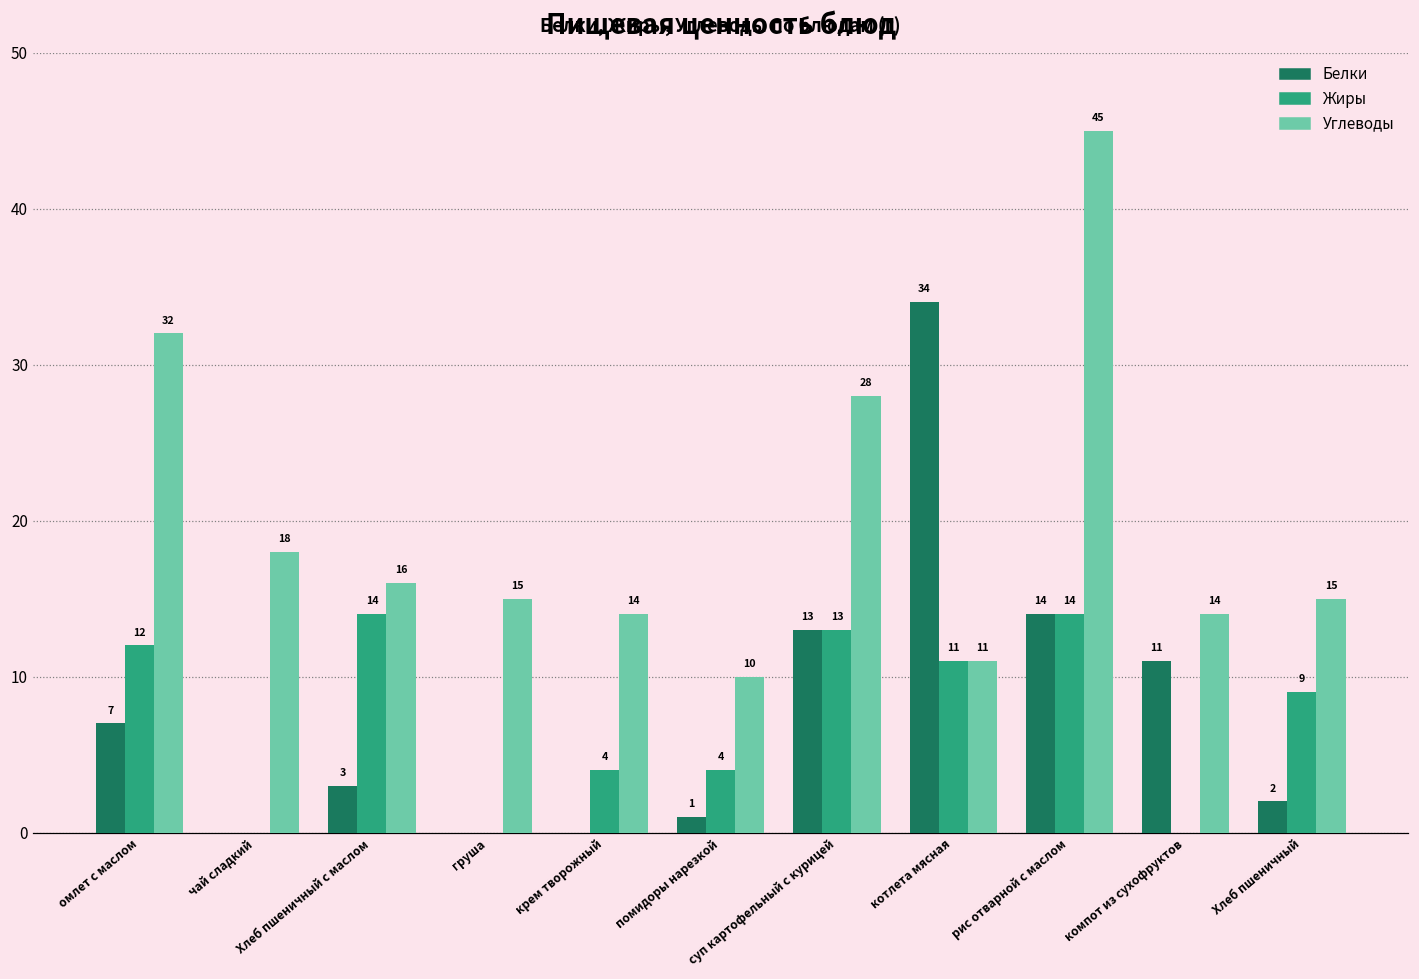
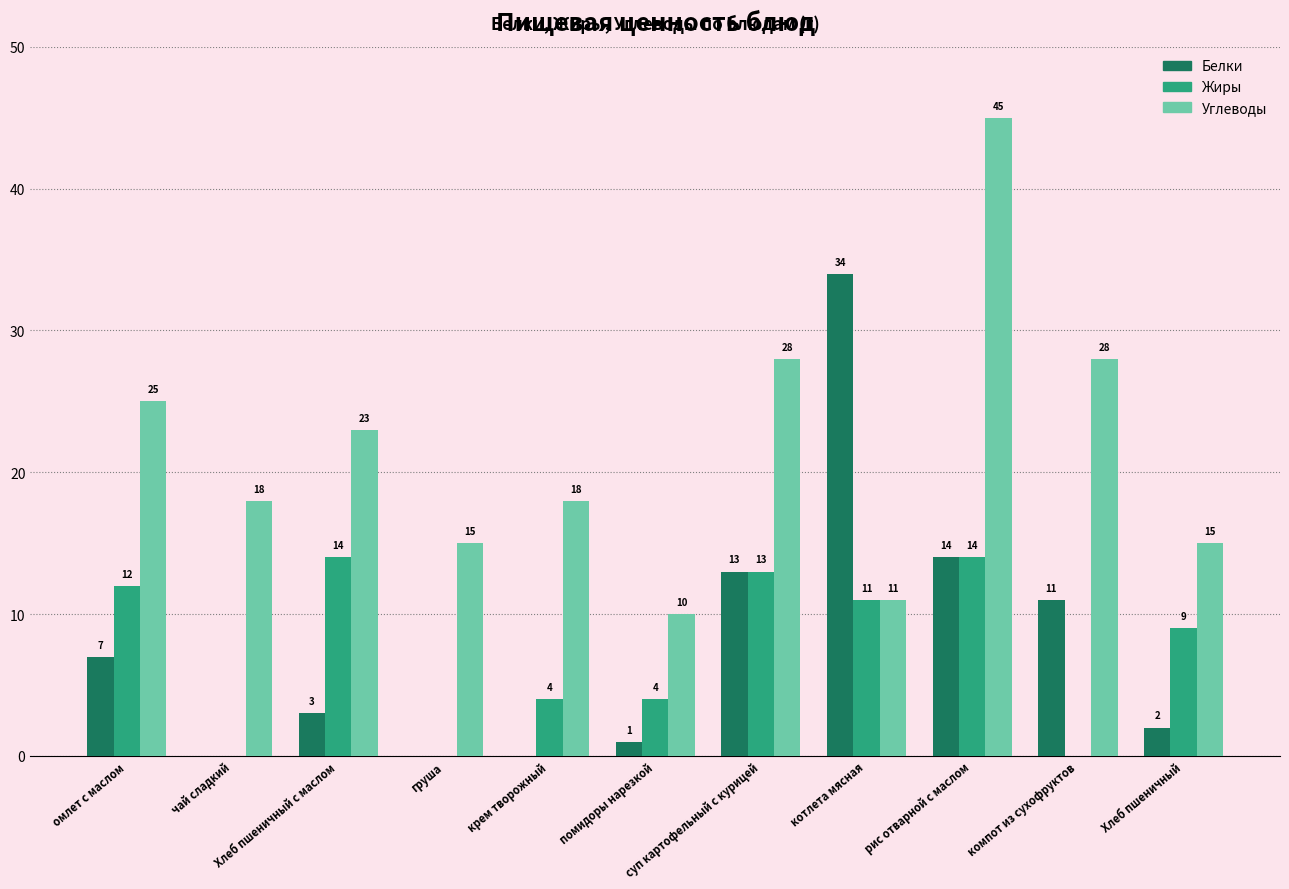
Углеводы, омлет с маслом: 32 -> 25
Углеводы, Хлеб пшеничный с маслом: 16 -> 23
Углеводы, крем творожный: 14 -> 18
Углеводы, компот из сухофруктов: 14 -> 28
